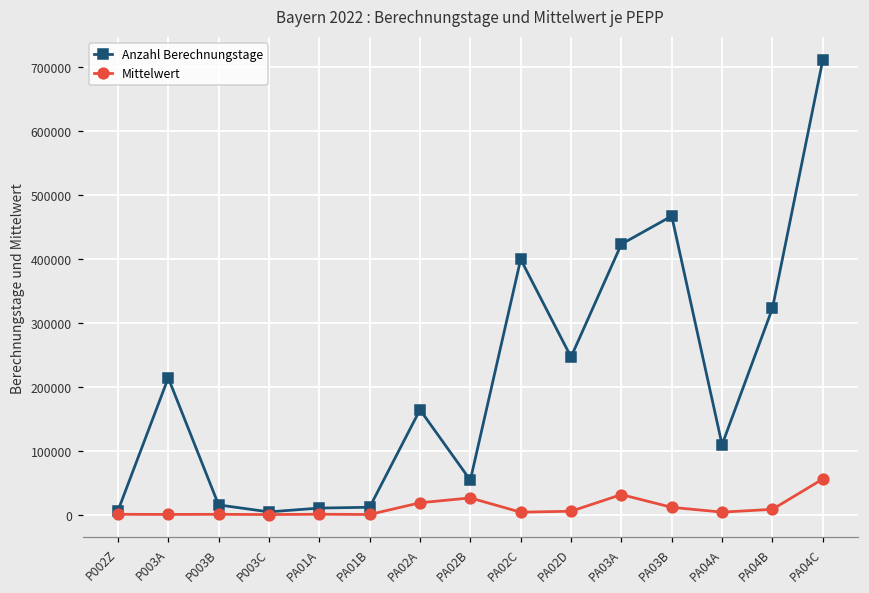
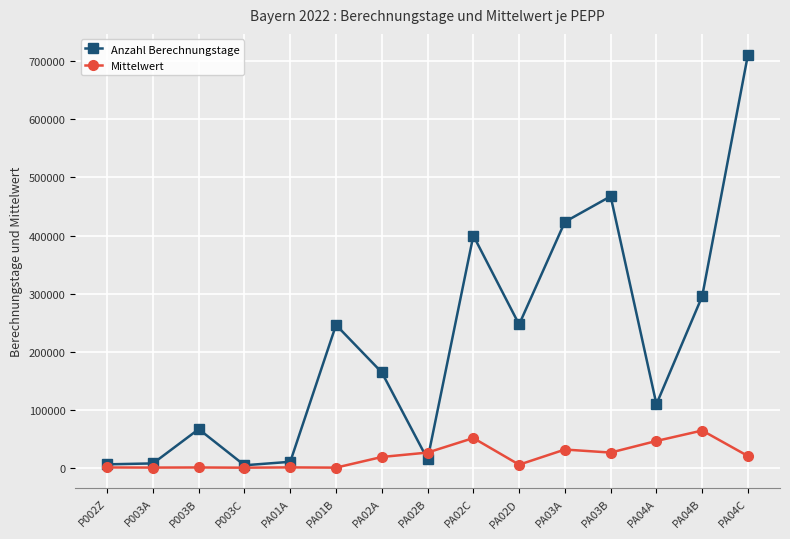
Anzahl Berechnungstage, P003A: 210000 -> 10000
Anzahl Berechnungstage, P003B: 20000 -> 70000
Anzahl Berechnungstage, PA01B: 10000 -> 250000
Anzahl Berechnungstage, PA02B: 50000 -> 10000
Mittelwert, PA02C: 0 -> 50000
Mittelwert, PA03B: 10000 -> 30000
Mittelwert, PA04A: 0 -> 50000
Anzahl Berechnungstage, PA04B: 320000 -> 300000
Mittelwert, PA04B: 10000 -> 60000
Mittelwert, PA04C: 60000 -> 20000
